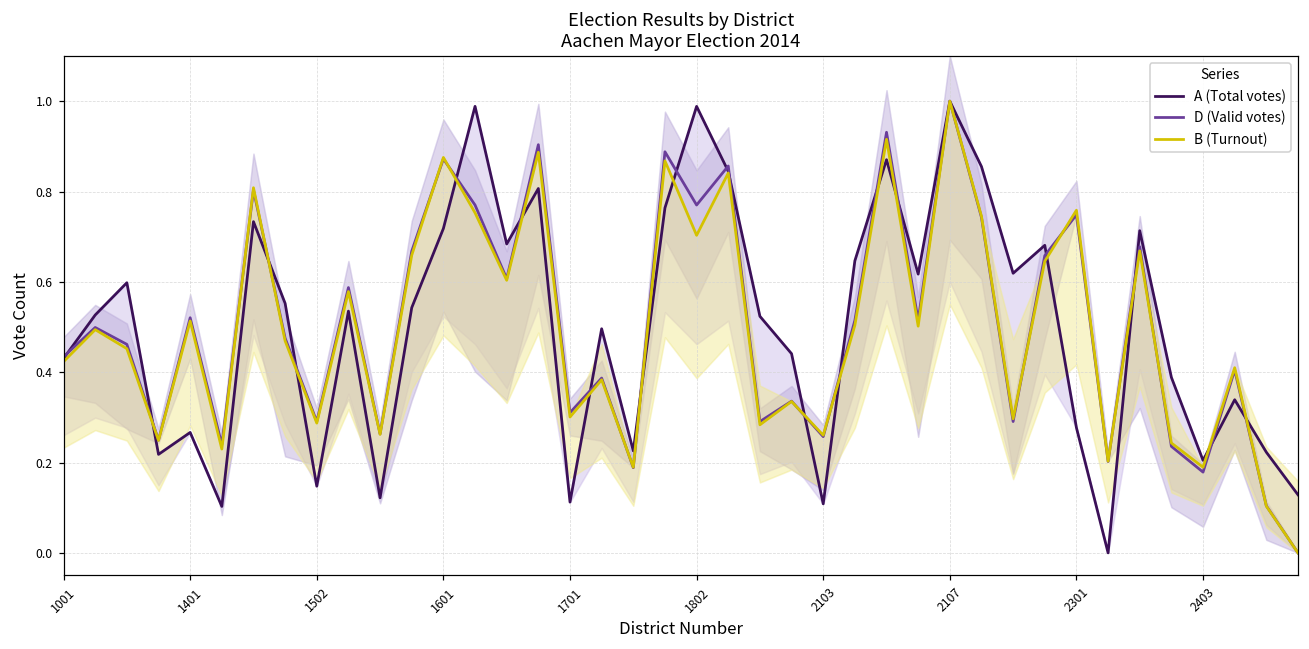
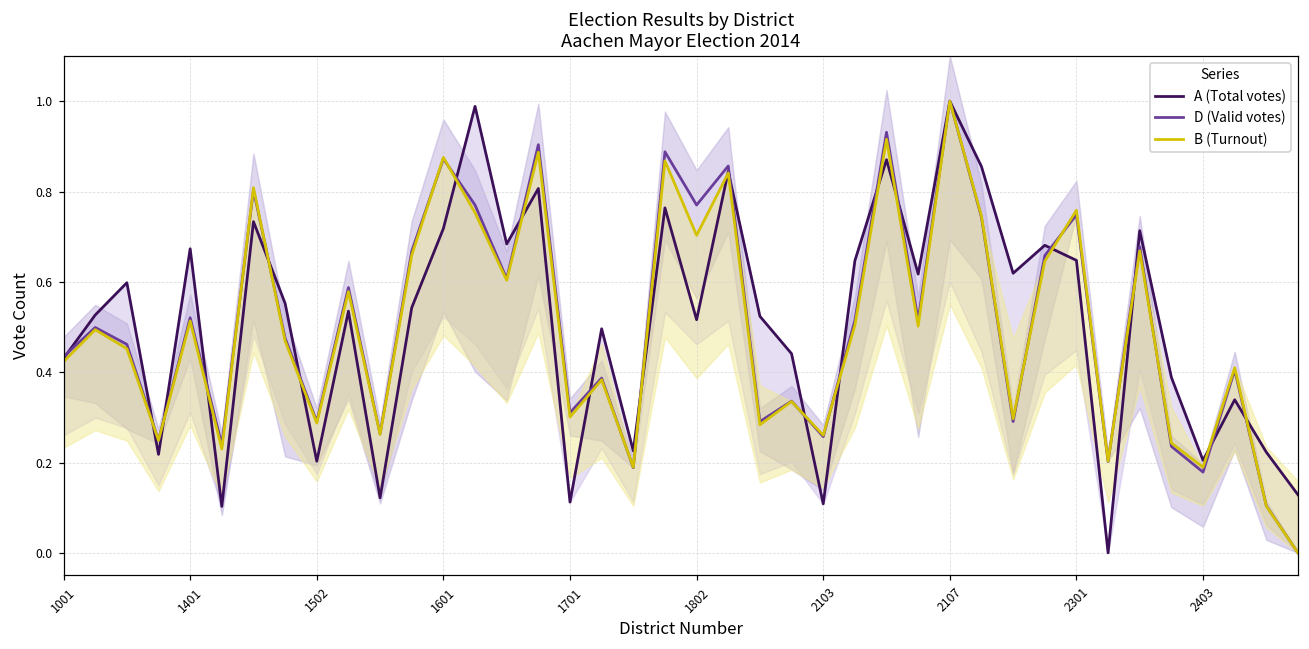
A (Total votes), 1401: 0.27 -> 0.67
A (Total votes), 1502: 0.15 -> 0.20
A (Total votes), 1802: 0.99 -> 0.52
A (Total votes), 2301: 0.28 -> 0.65
